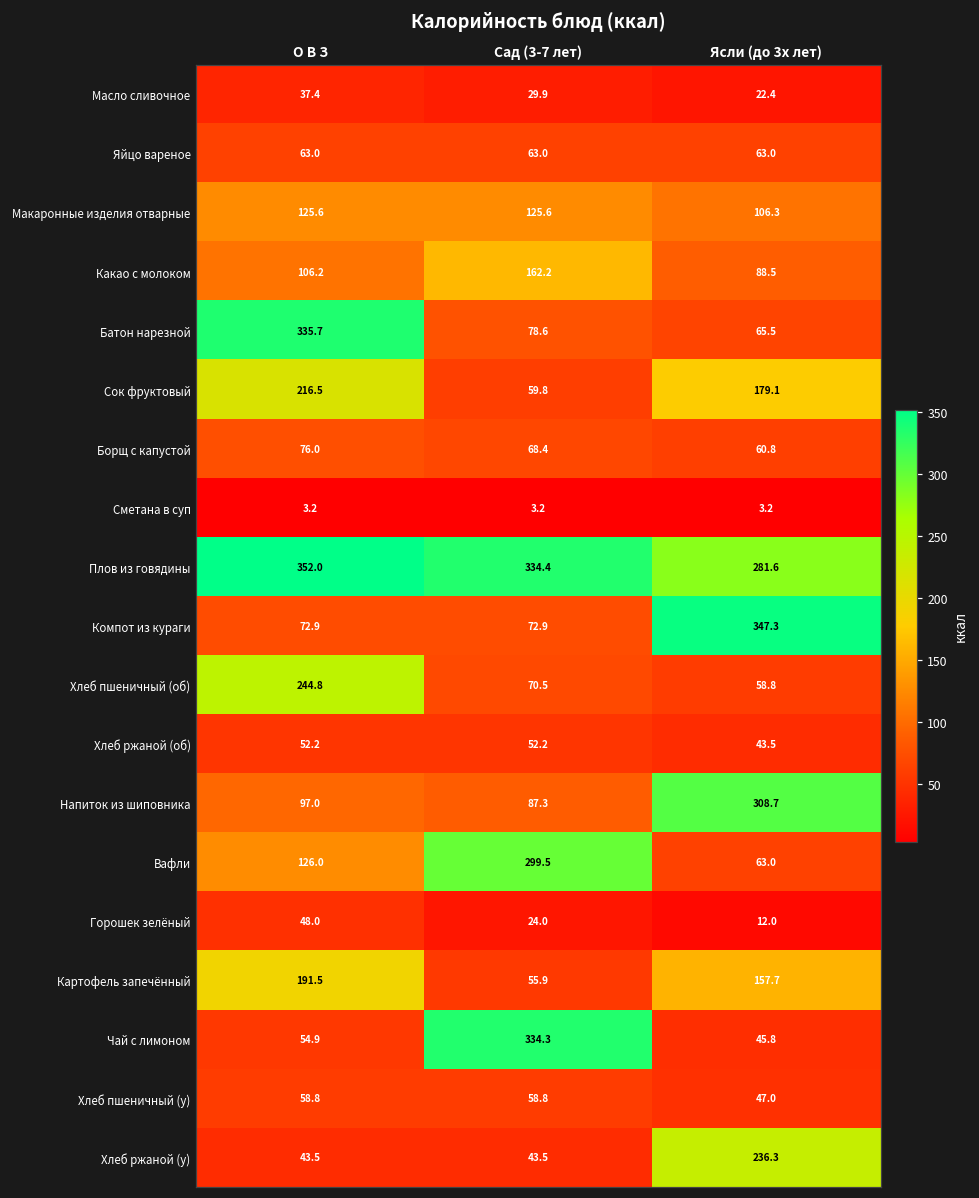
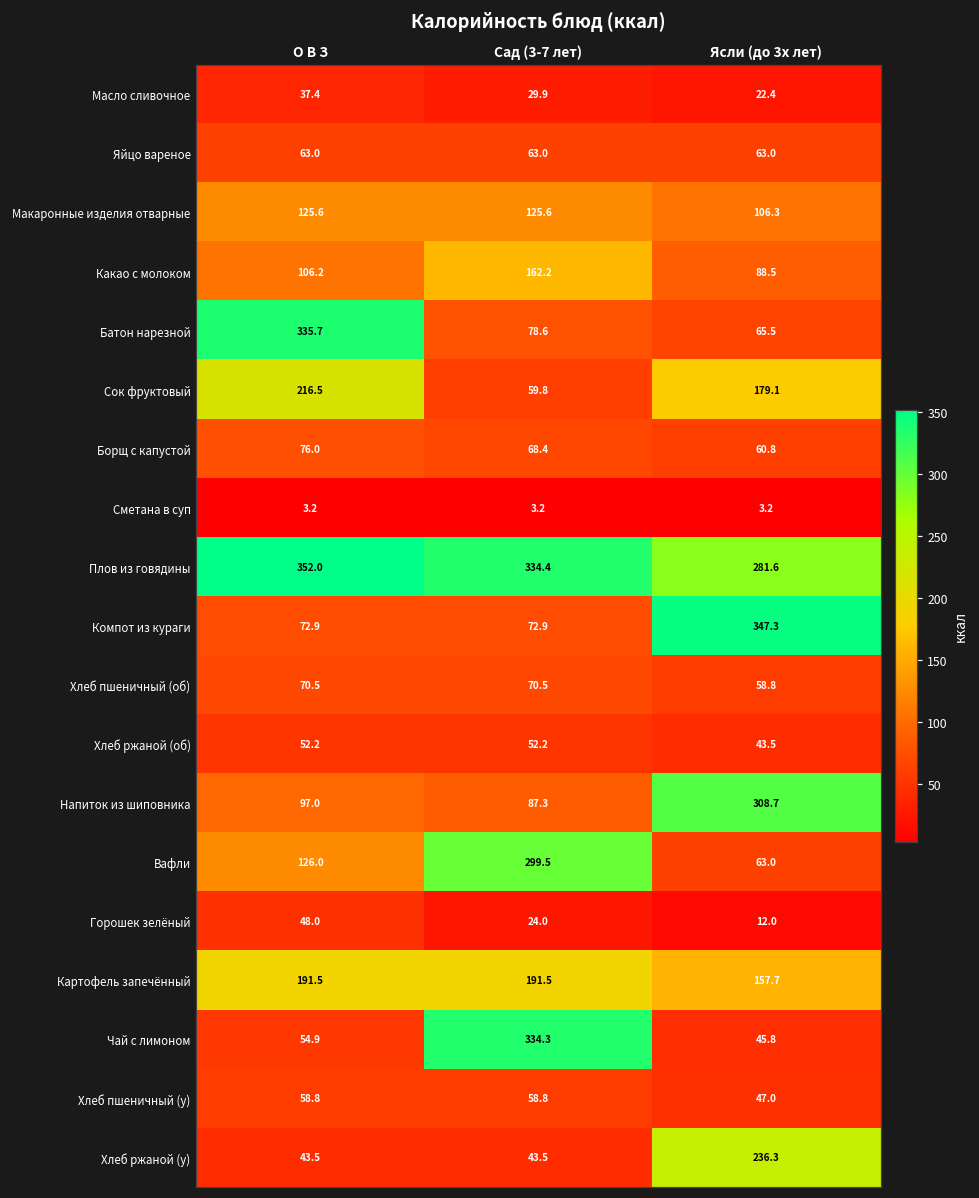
Хлеб пшеничный (об), О В З: 244.8 -> 70.5
Картофель запечённый, Сад (3-7 лет): 55.9 -> 191.5
